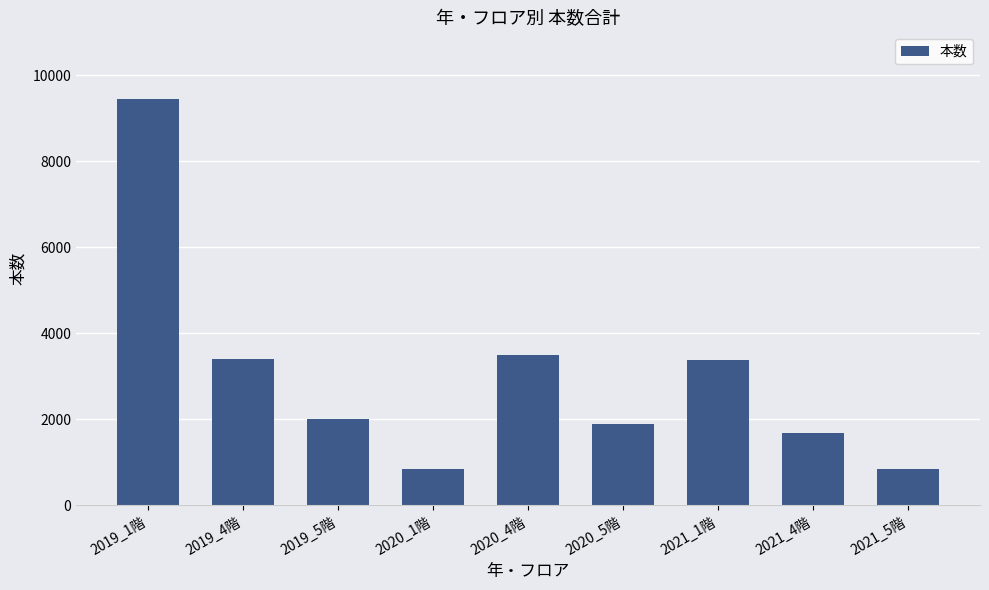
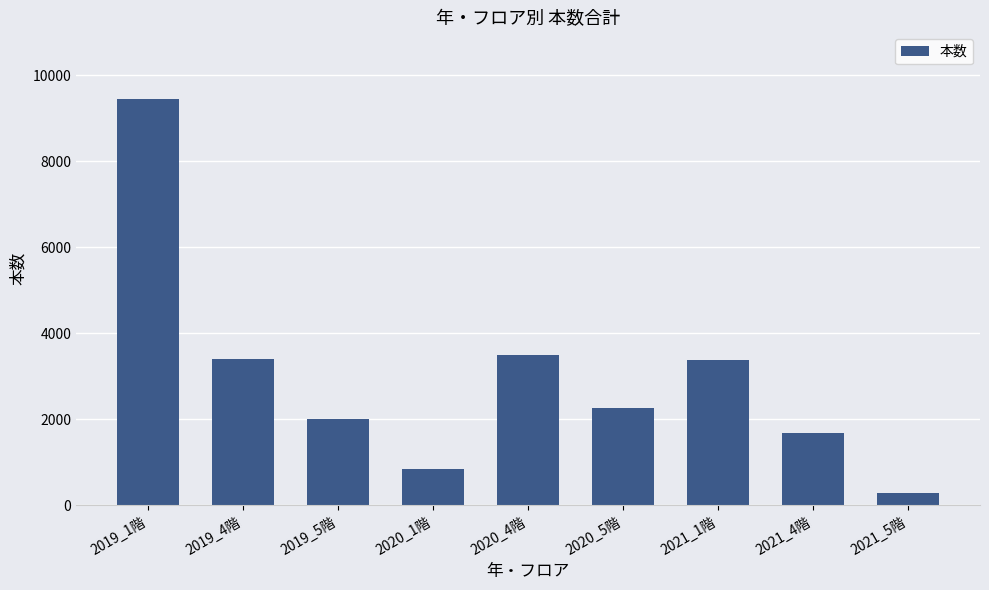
2020_5階: 1900 -> 2300
2021_5階: 800 -> 300
